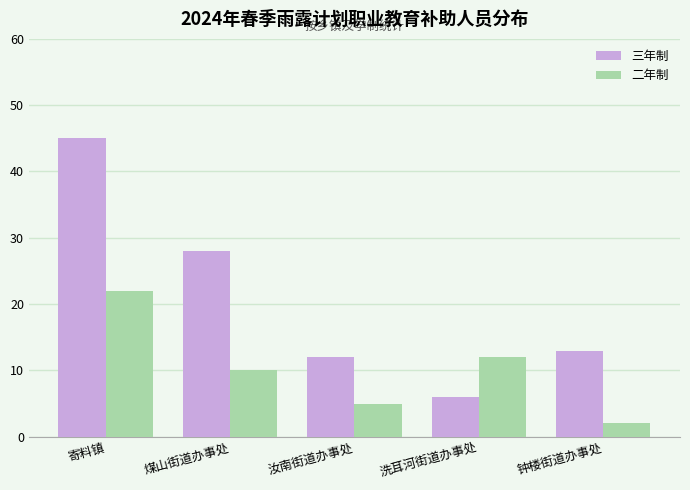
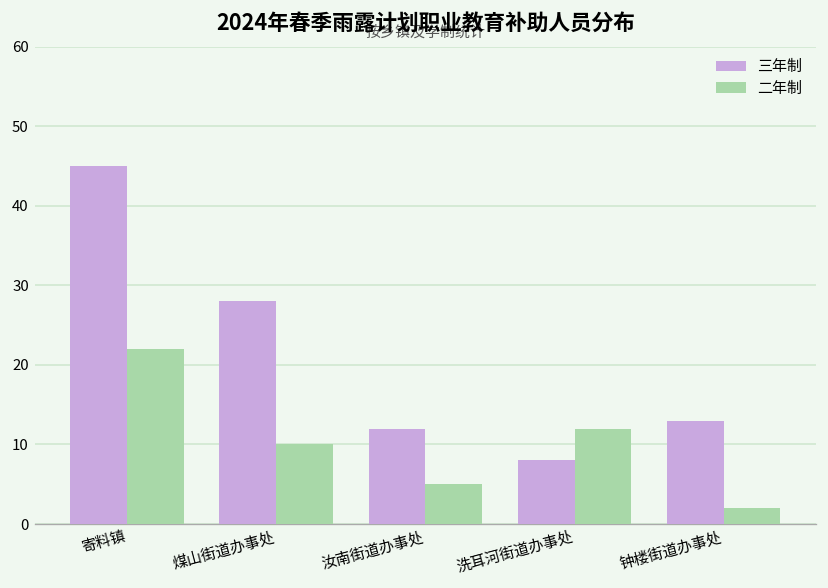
三年制, 洗耳河街道办事处: 6 -> 8
